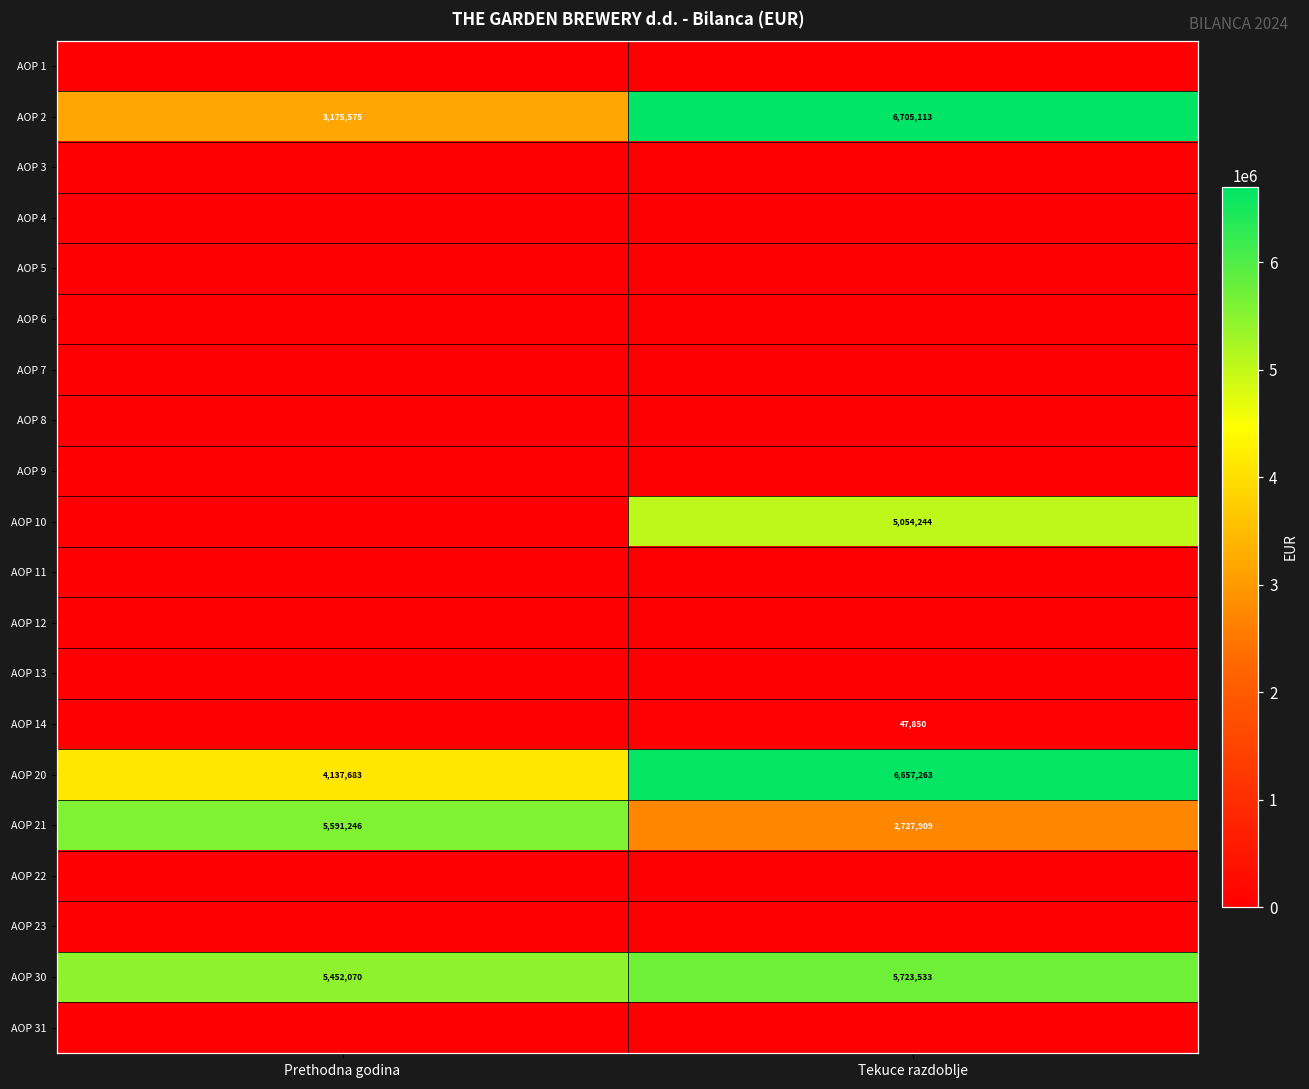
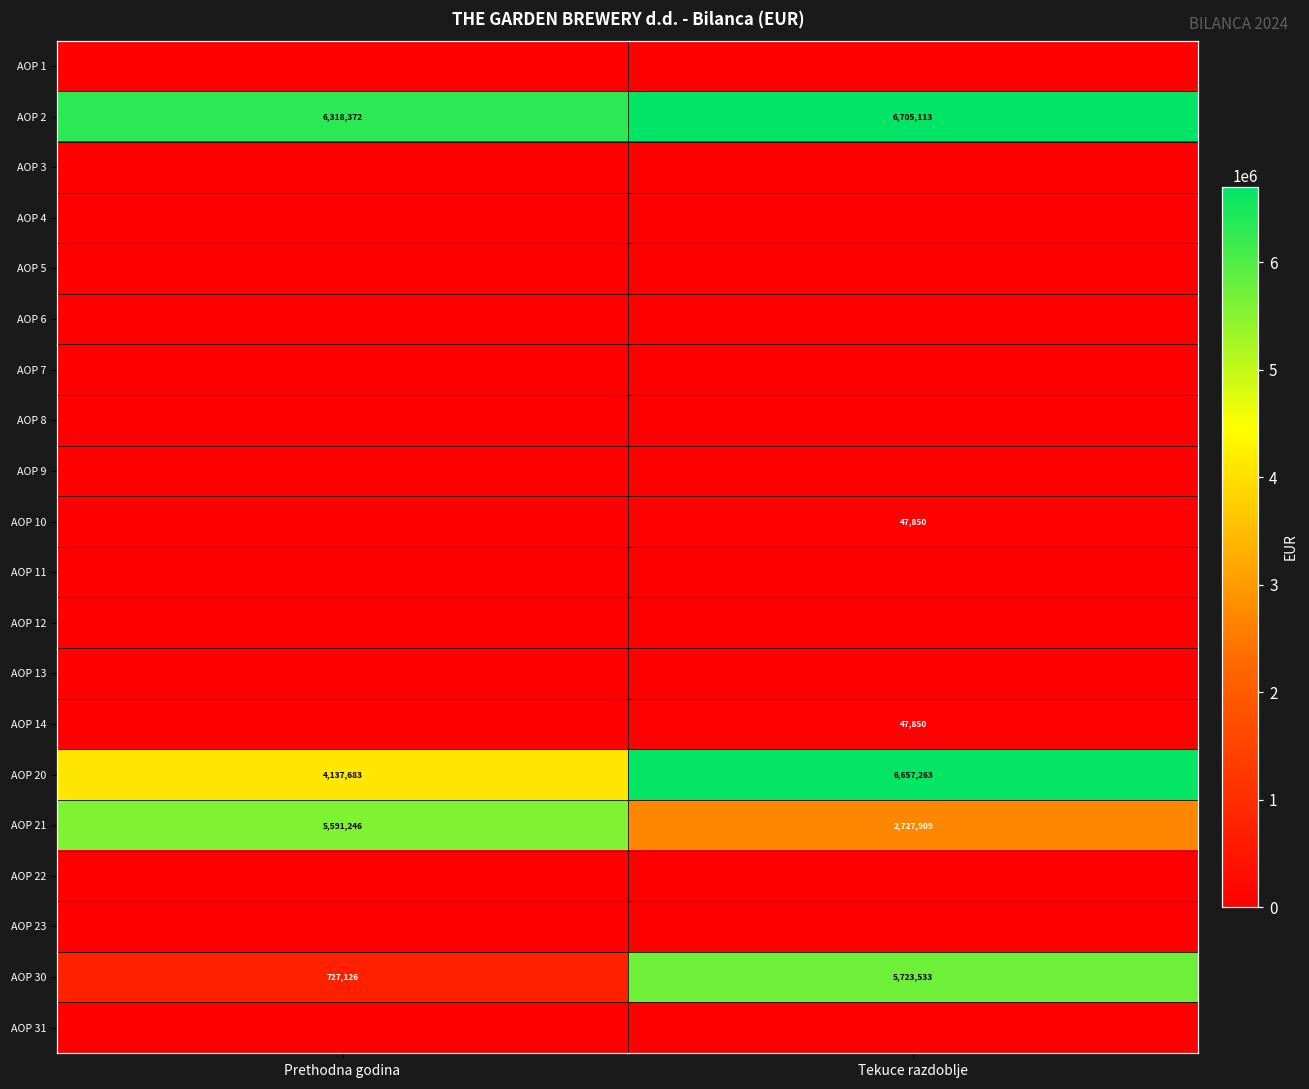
AOP 2, Prethodna godina: 3,175,575 -> 6,318,372
AOP 10, Tekuce razdoblje: 5,054,244 -> 47,850
AOP 30, Prethodna godina: 5,452,070 -> 727,126
